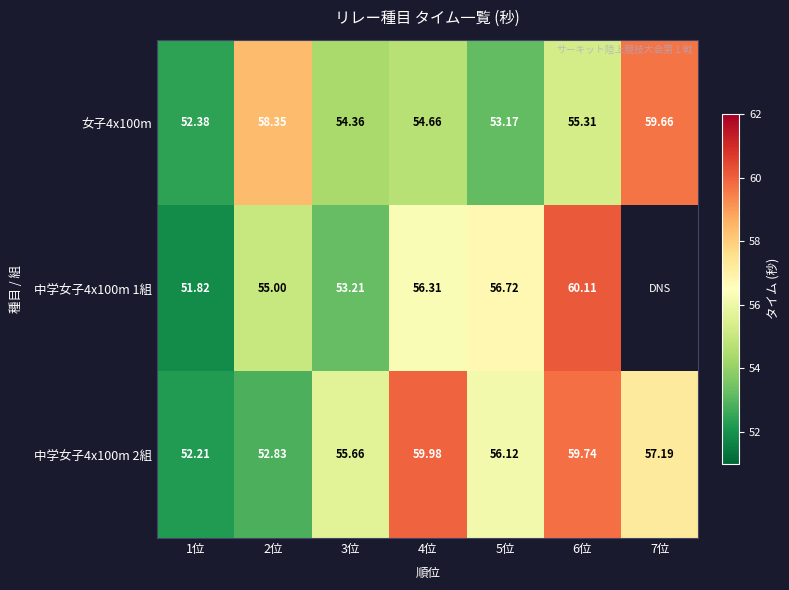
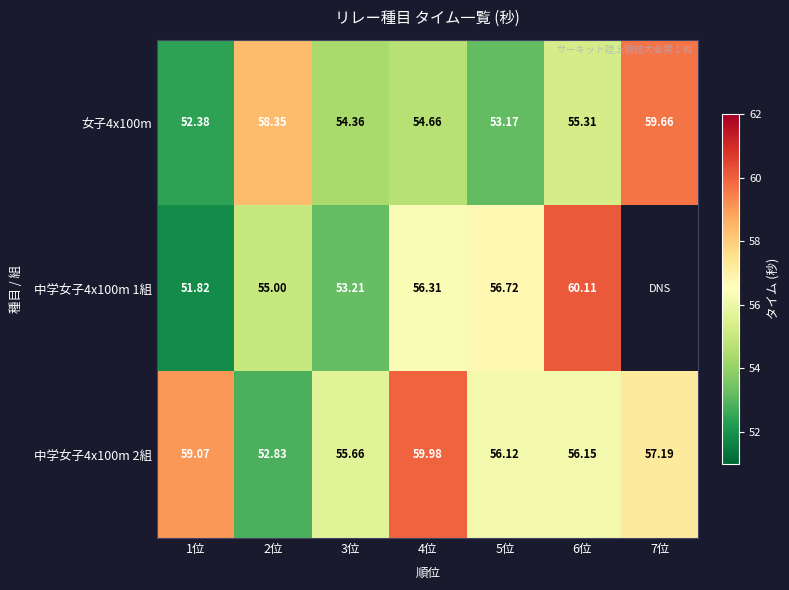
中学女子4x100m 2組, 1位: 52.21 -> 59.07
中学女子4x100m 2組, 6位: 59.74 -> 56.15
